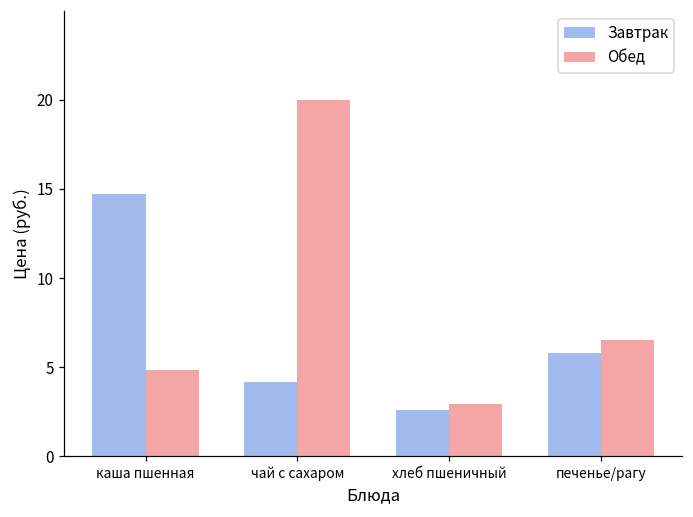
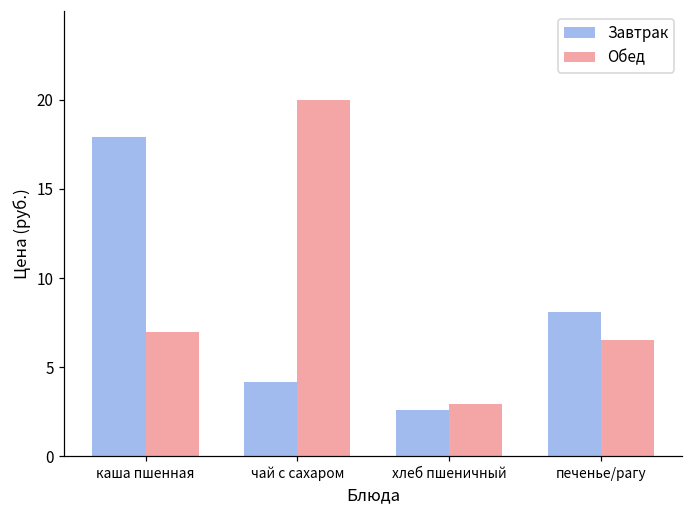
Завтрак, каша пшенная: 14.7 -> 17.9
Обед, каша пшенная: 4.9 -> 7.0
Завтрак, печенье/рагу: 5.8 -> 8.1
